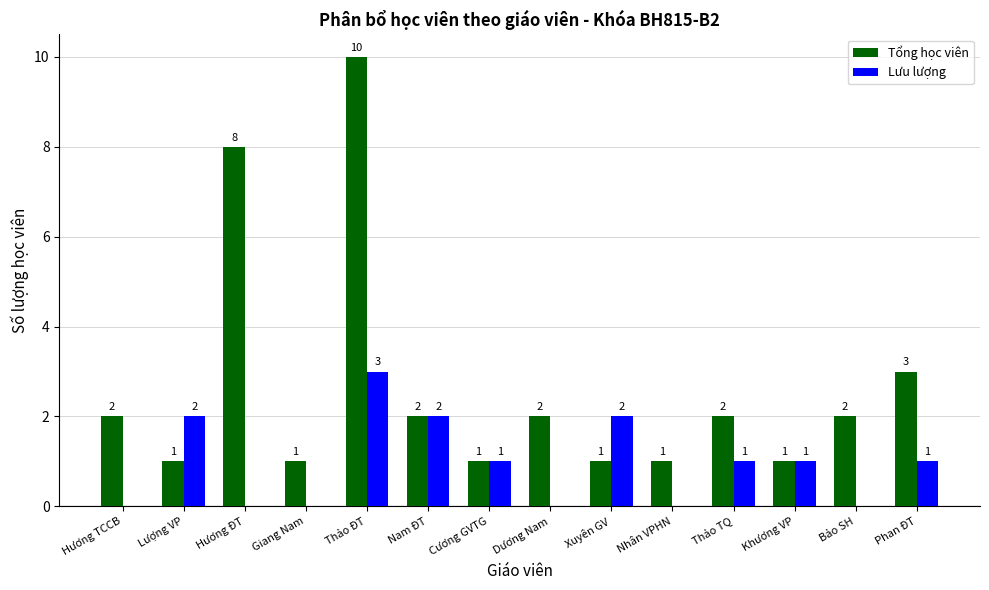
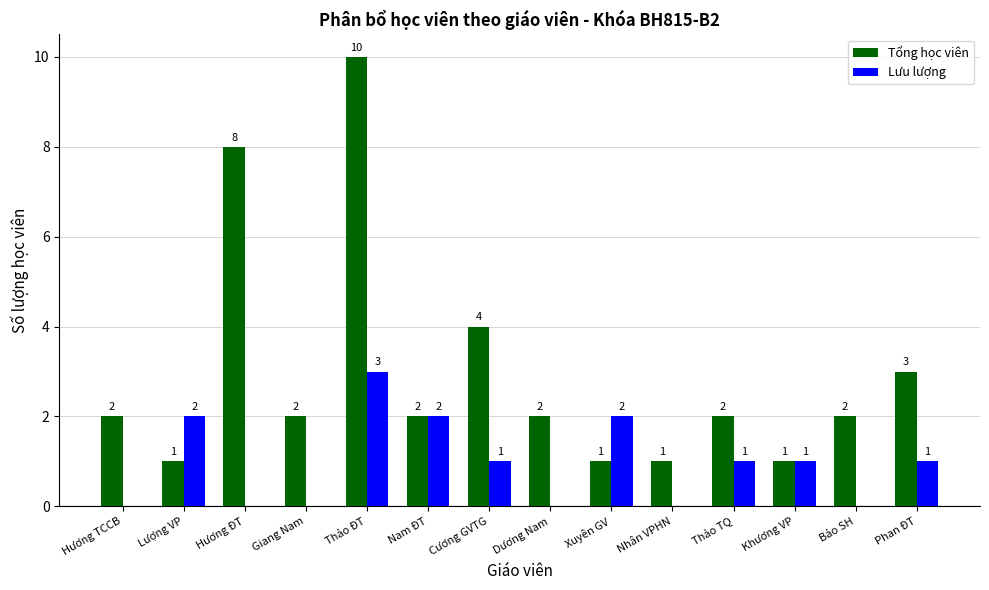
Tổng học viên, Giang Nam: 1 -> 2
Tổng học viên, Cương GVTG: 1 -> 4
